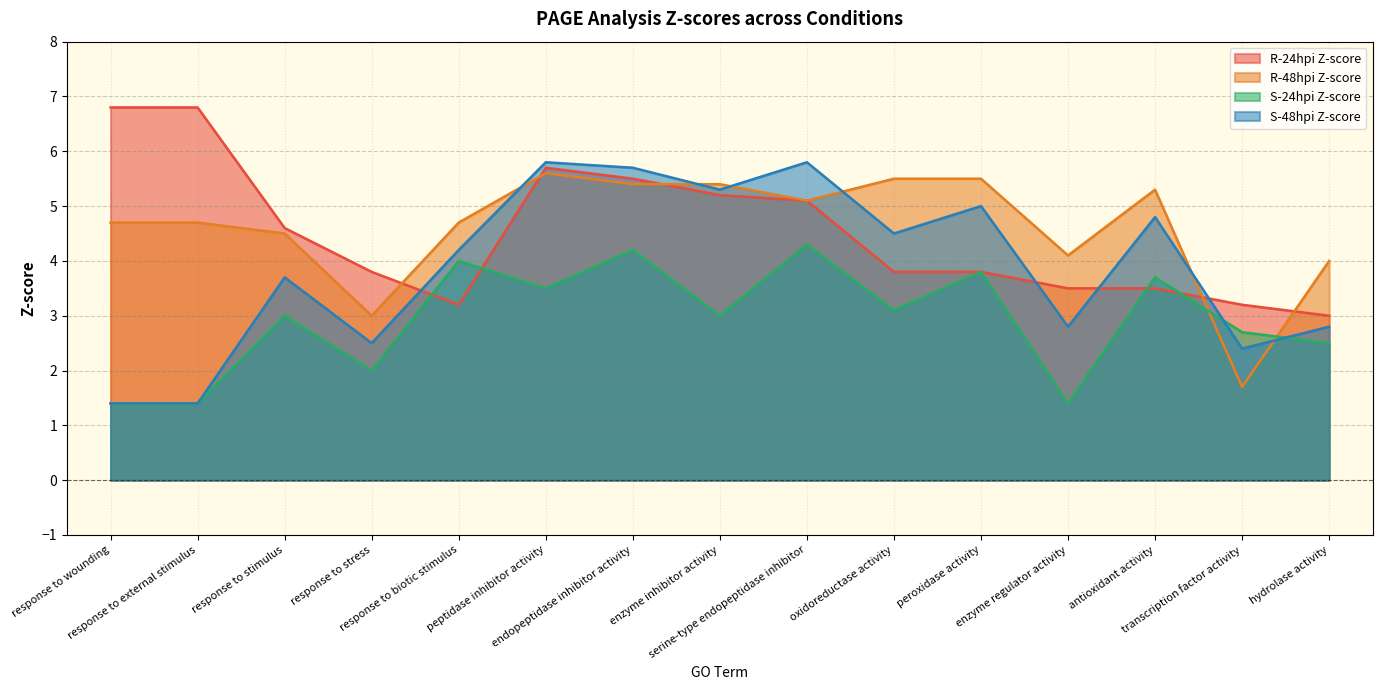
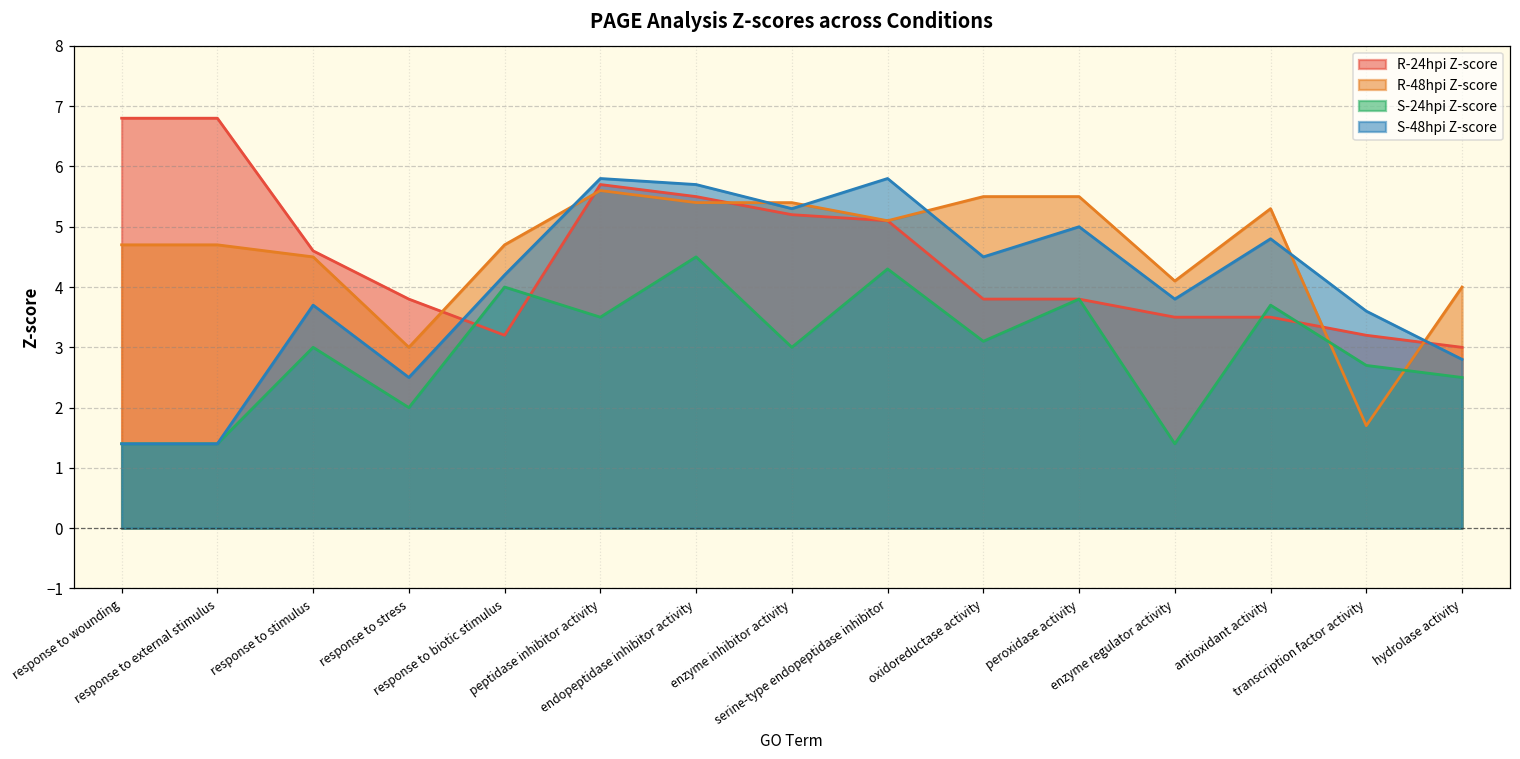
S-24hpi Z-score, endopeptidase inhibitor activity: 4.2 -> 4.5
S-48hpi Z-score, enzyme regulator activity: 2.8 -> 3.8
S-48hpi Z-score, transcription factor activity: 2.4 -> 3.6
